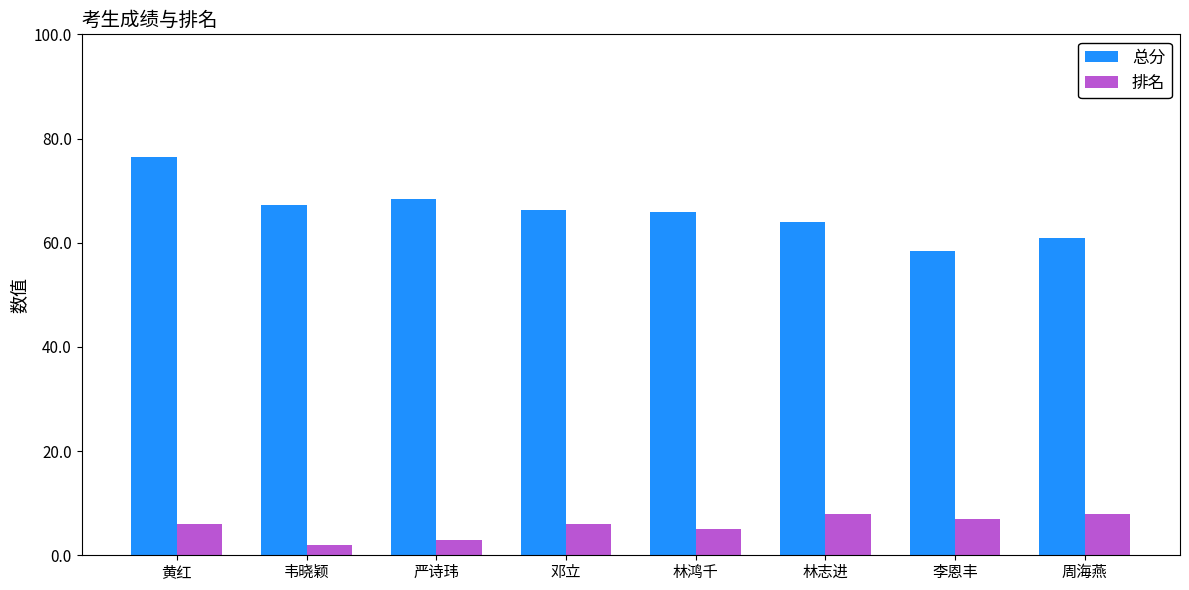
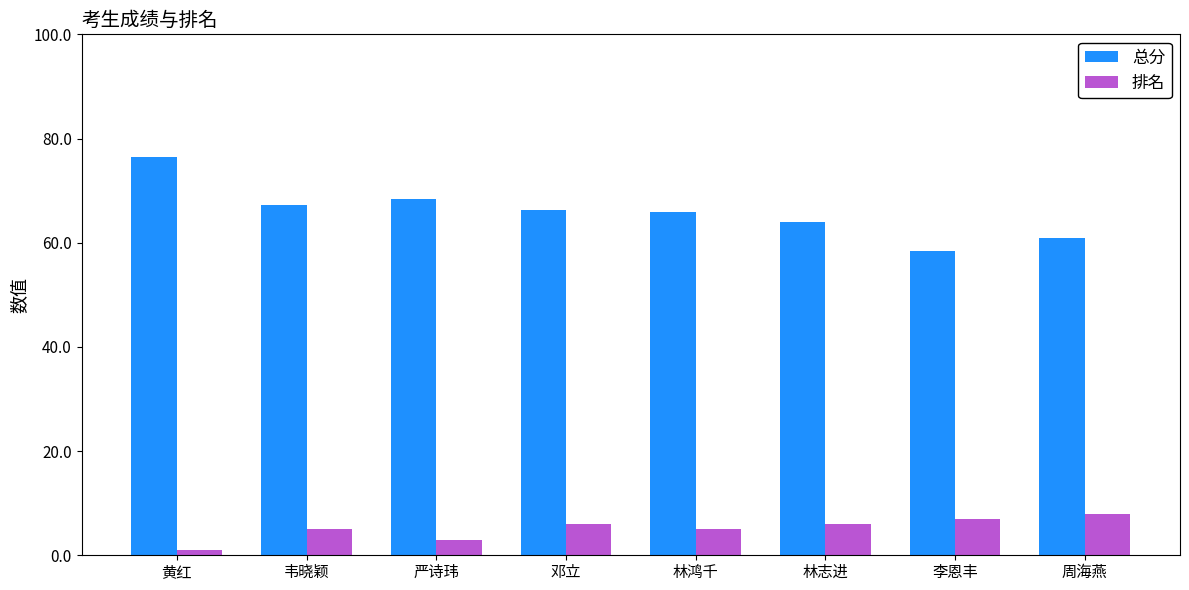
排名, 黄红: 6 -> 1
排名, 韦晓颖: 2 -> 5
排名, 林志进: 8 -> 6
